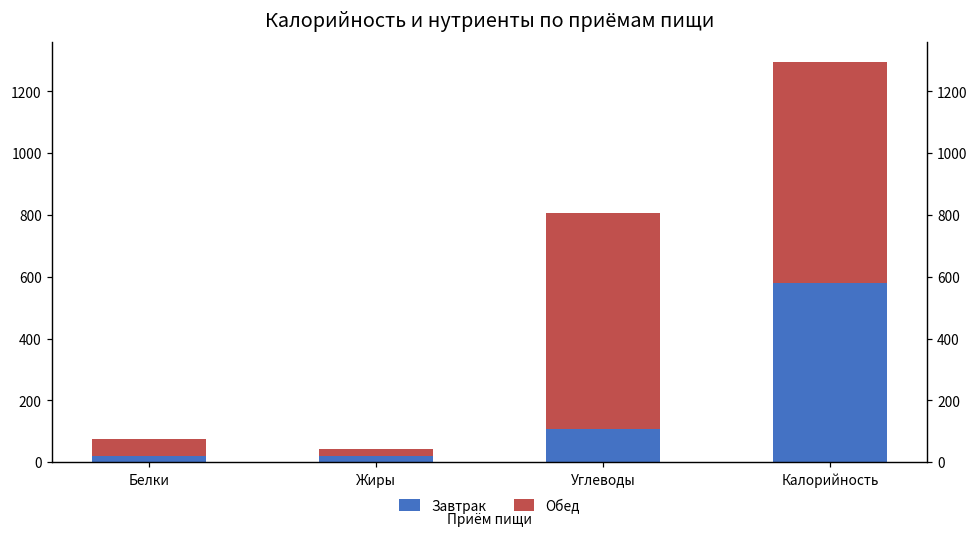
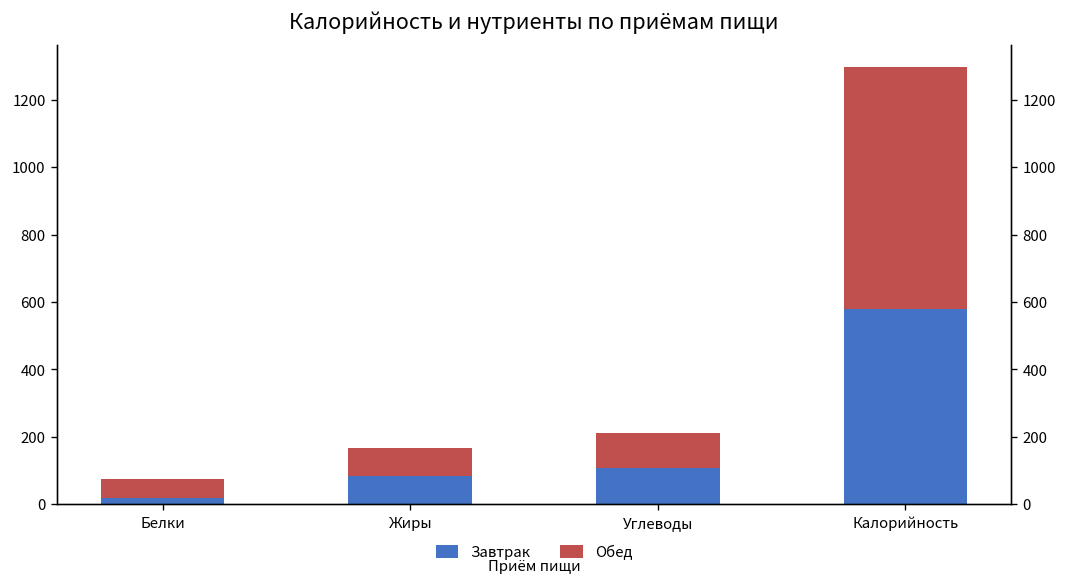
Завтрак, Жиры: 20 -> 80
Обед, Жиры: 20 -> 80
Обед, Углеводы: 700 -> 100
